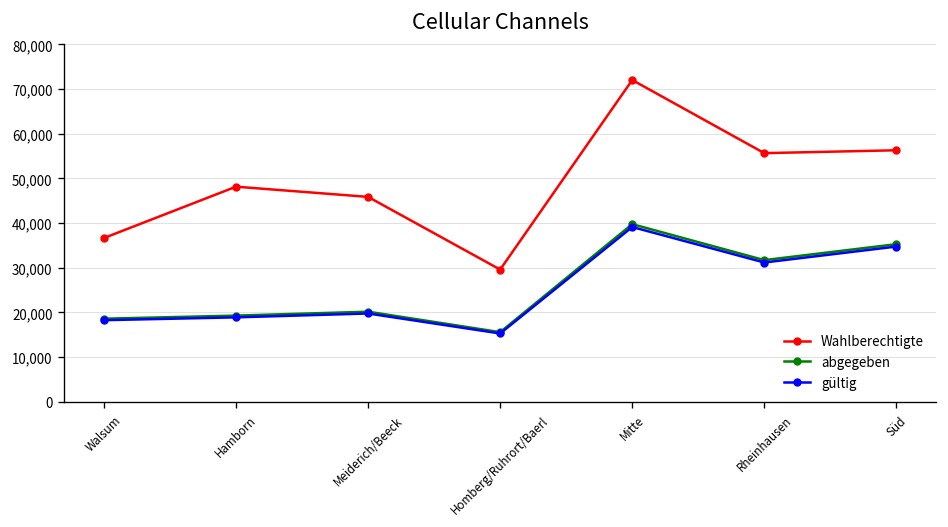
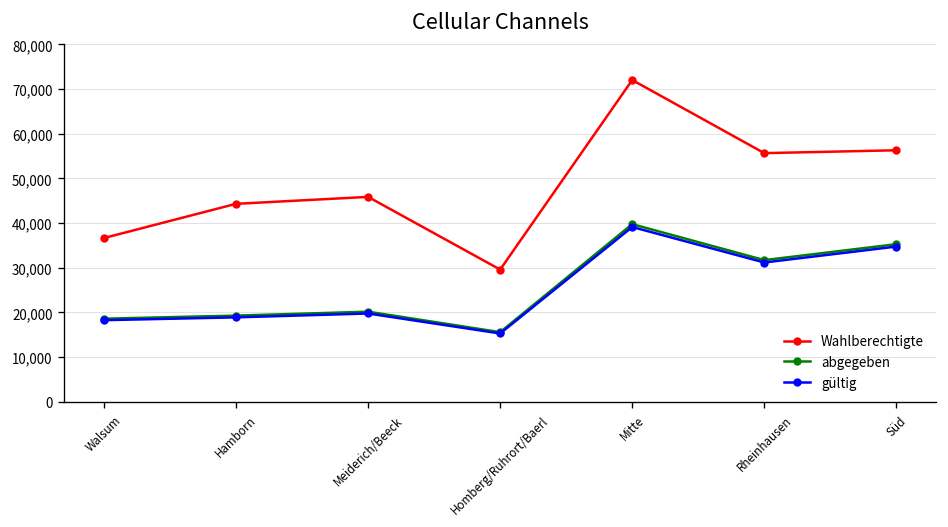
Wahlberechtigte, Hamborn: 48,000 -> 44,000
